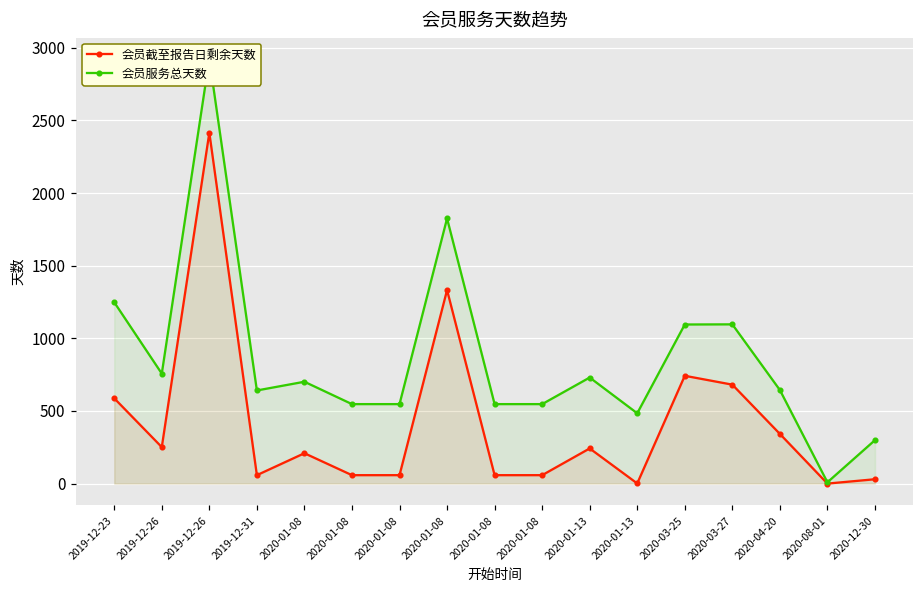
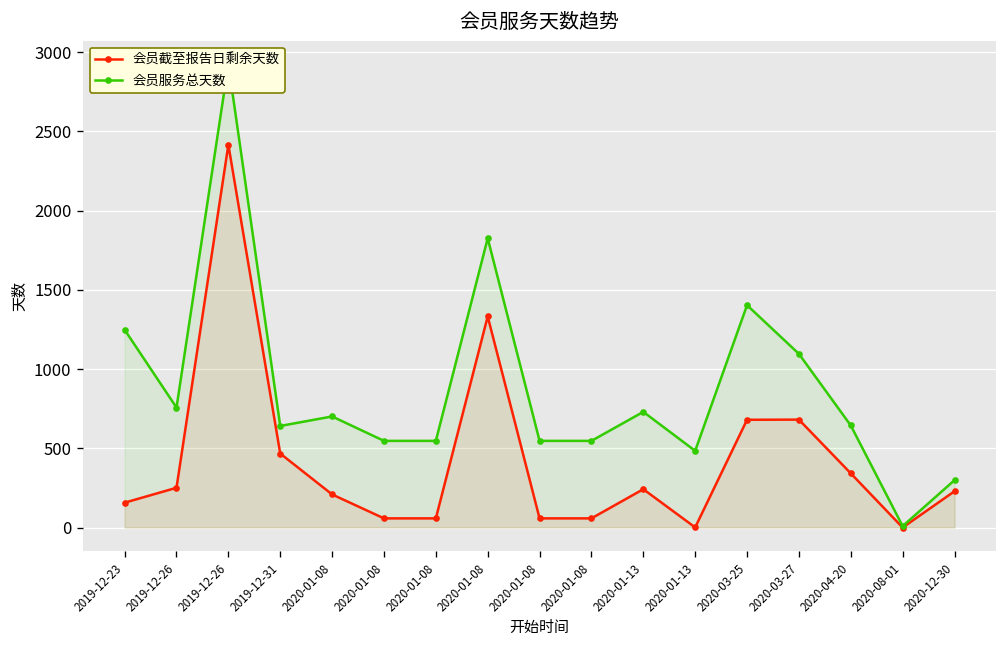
会员截至报告日剩余天数, 2019-12-23: 590 -> 160
会员截至报告日剩余天数, 2019-12-31: 60 -> 470
会员截至报告日剩余天数, 2020-03-25: 740 -> 680
会员服务总天数, 2020-03-25: 1100 -> 1400
会员截至报告日剩余天数, 2020-12-30: 30 -> 230
